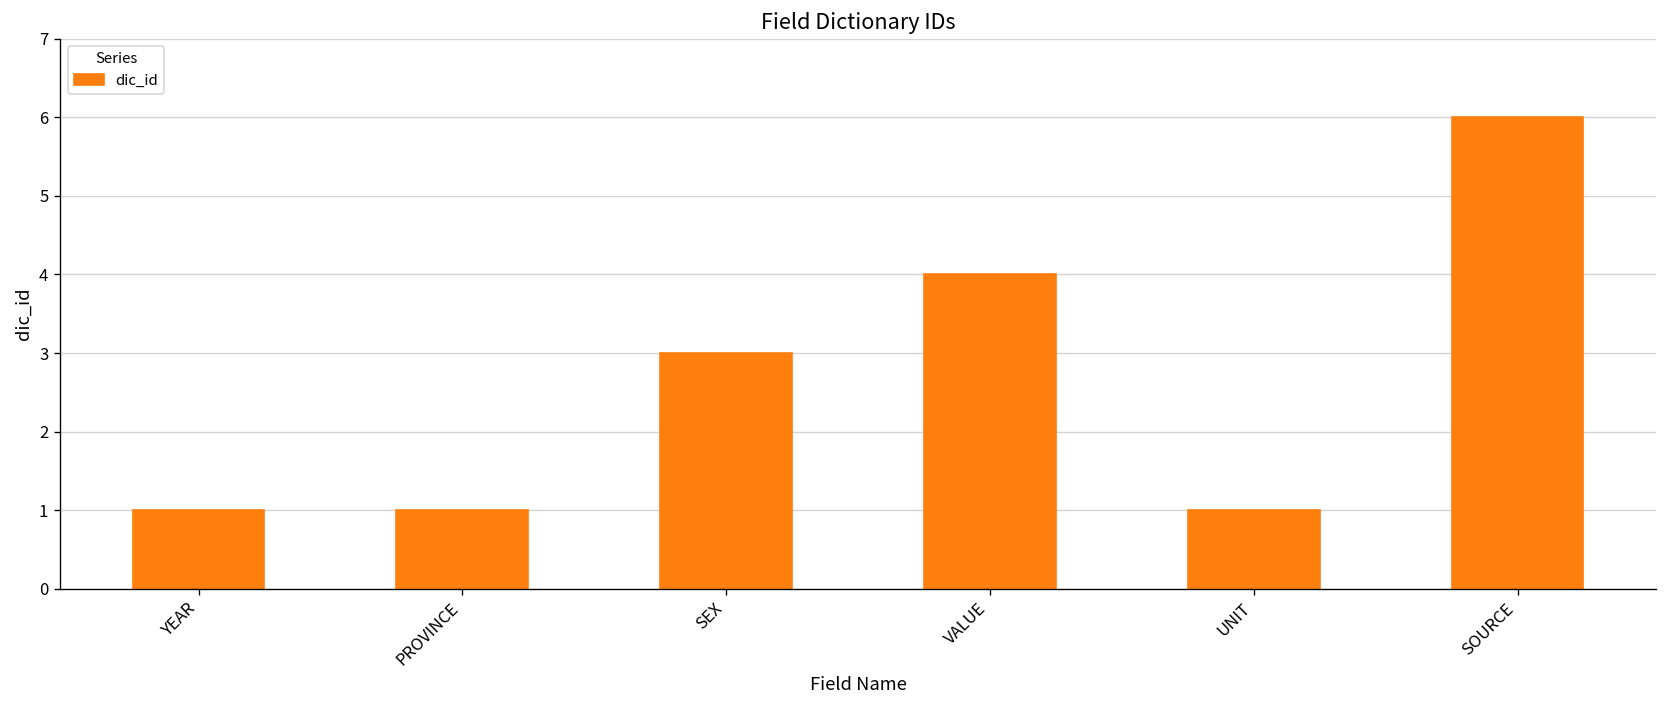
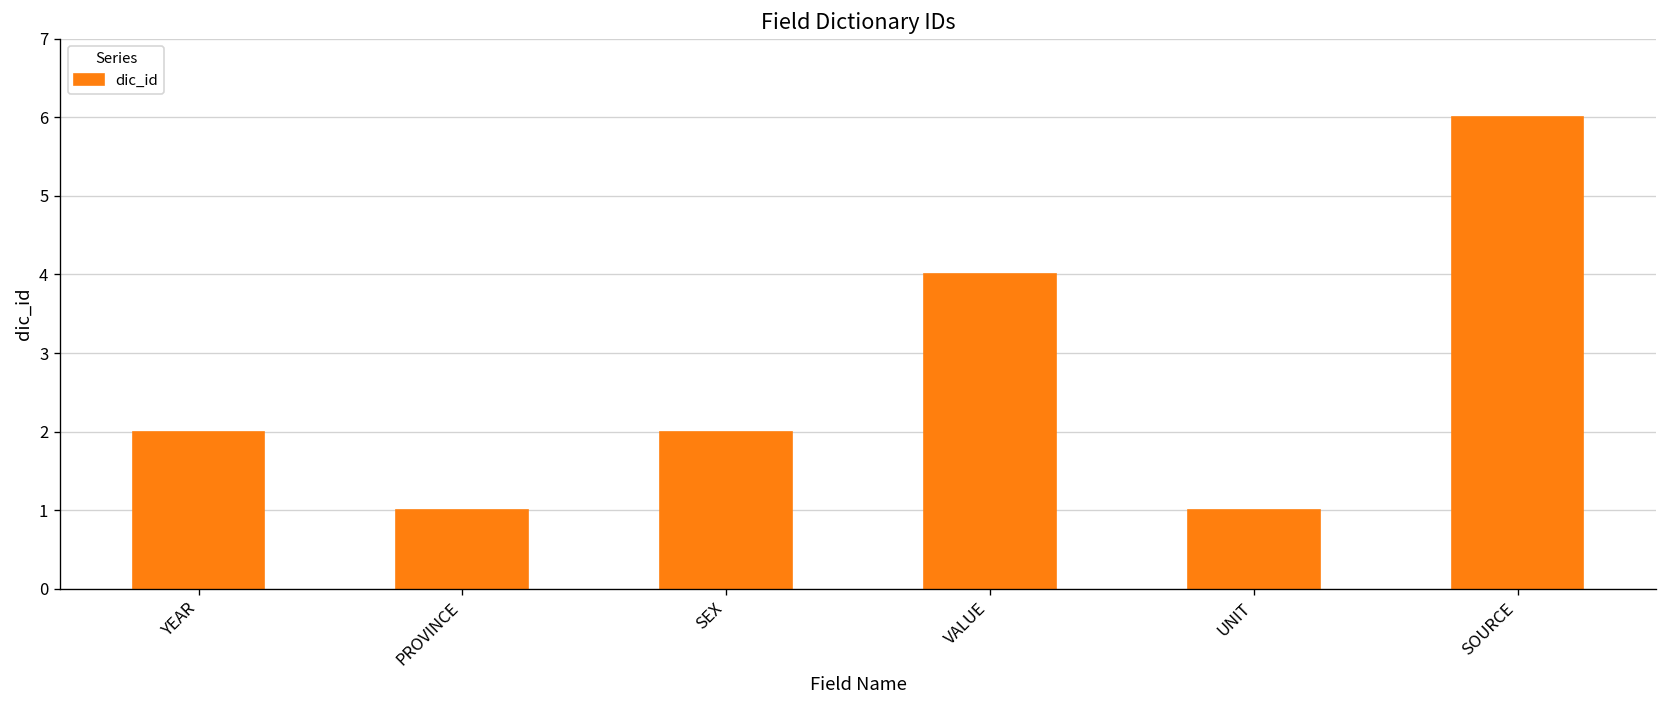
YEAR: 1 -> 2
SEX: 3 -> 2
